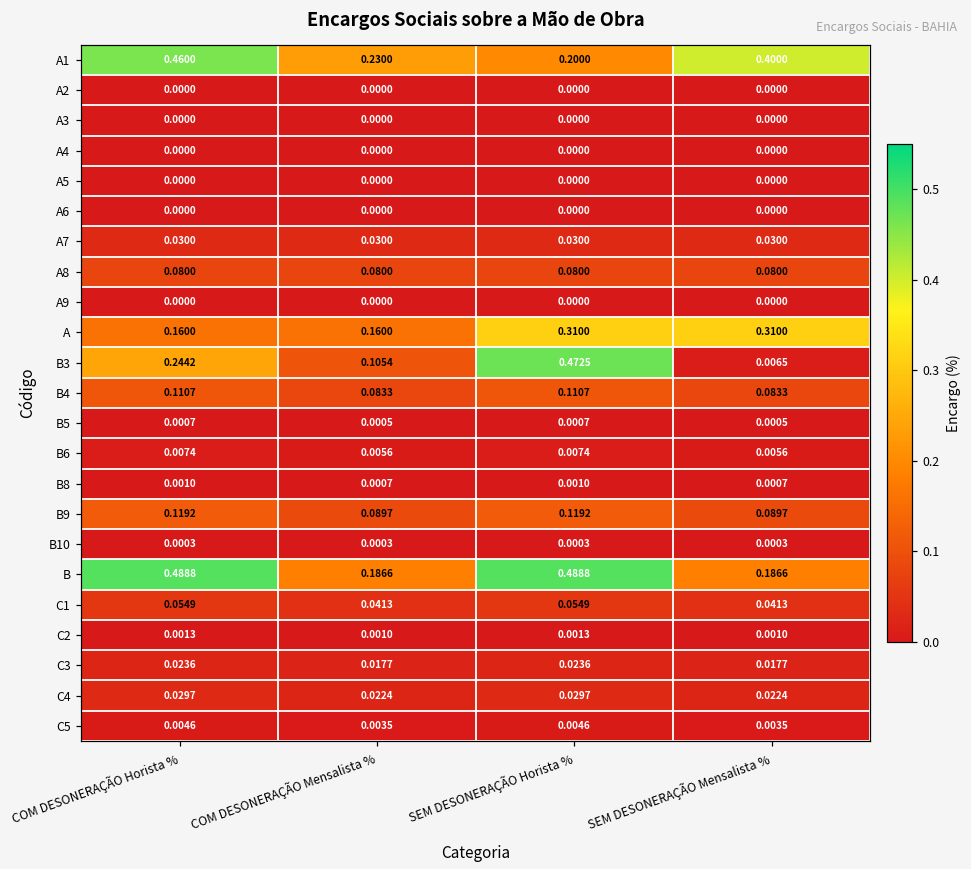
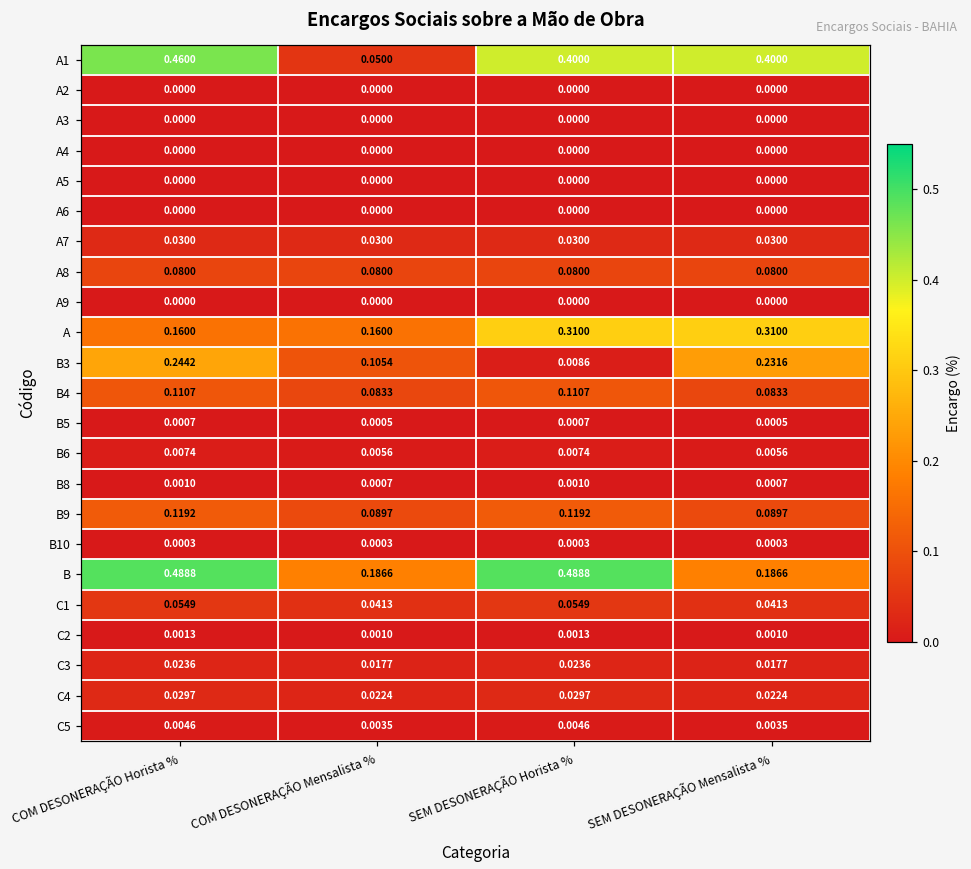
A1, COM DESONERAÇÃO Mensalista %: 0.2300 -> 0.0500
A1, SEM DESONERAÇÃO Horista %: 0.2000 -> 0.4000
B3, SEM DESONERAÇÃO Horista %: 0.4725 -> 0.0086
B3, SEM DESONERAÇÃO Mensalista %: 0.0065 -> 0.2316
